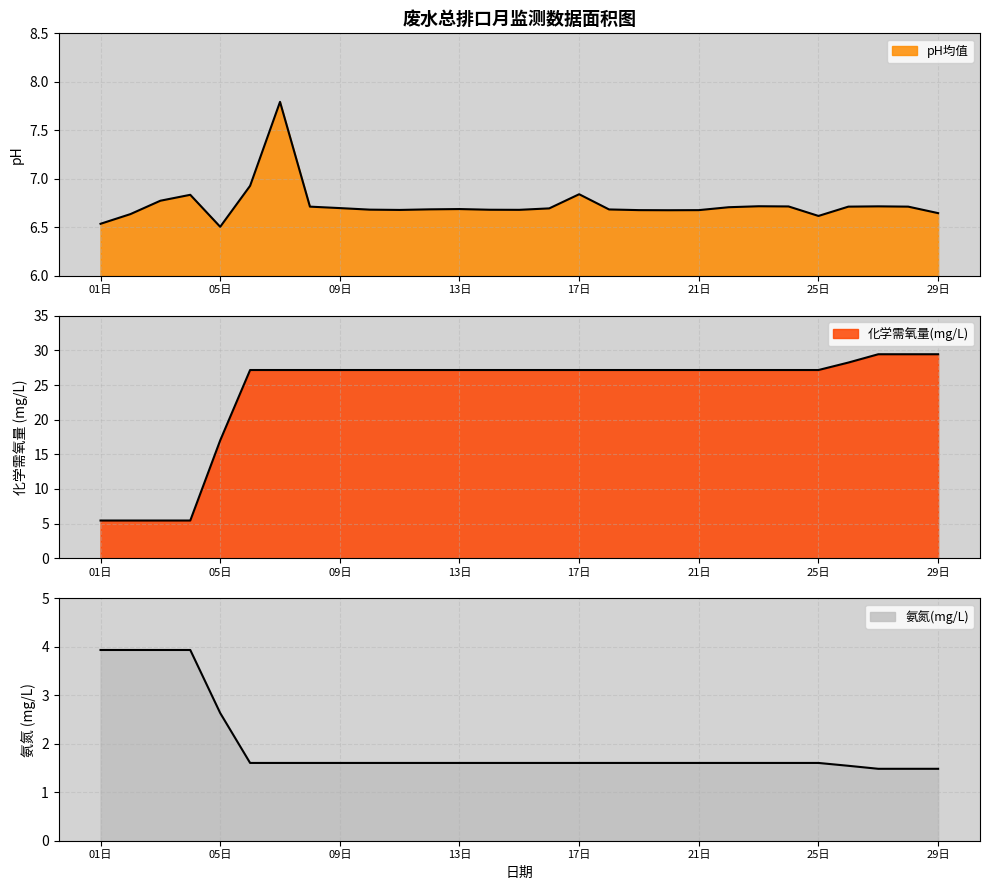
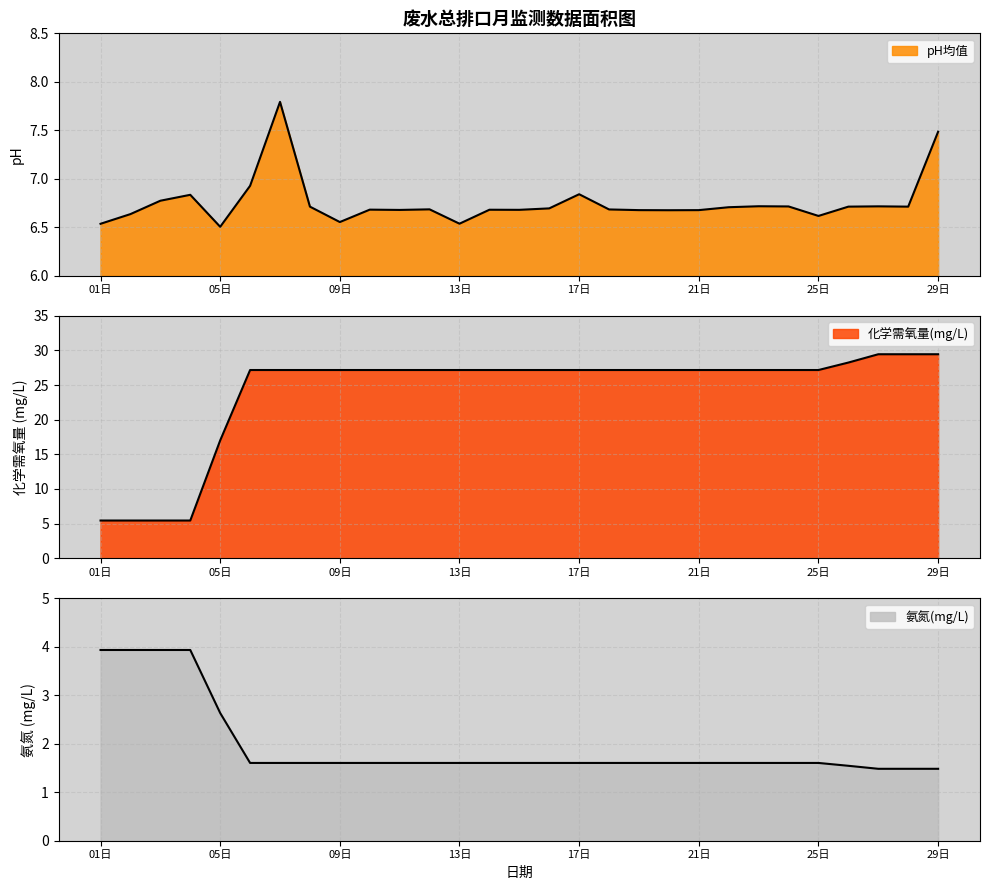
废水总排口月监测数据面积图, 09日: 6.7 -> 6.6
废水总排口月监测数据面积图, 13日: 6.7 -> 6.5
废水总排口月监测数据面积图, 29日: 6.6 -> 7.5
